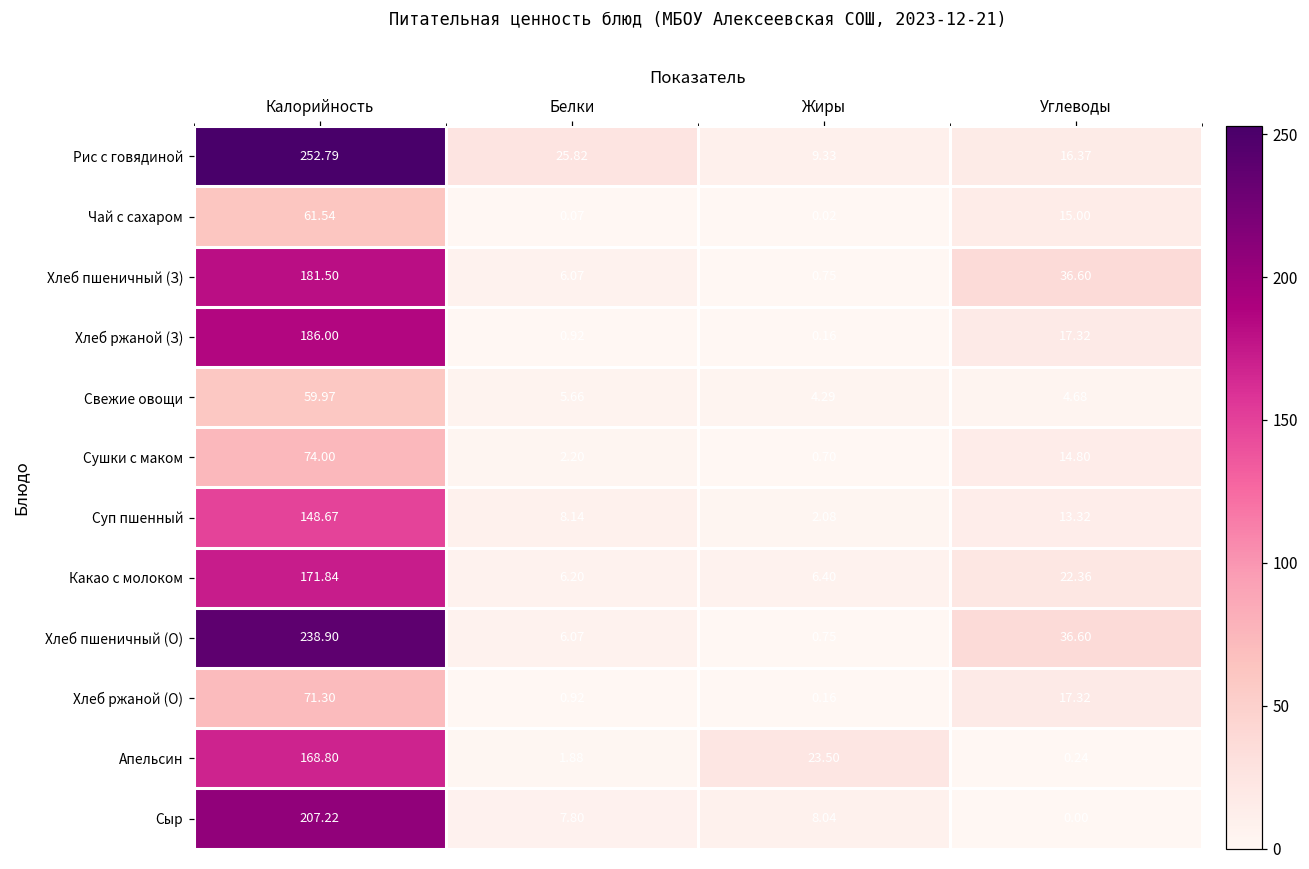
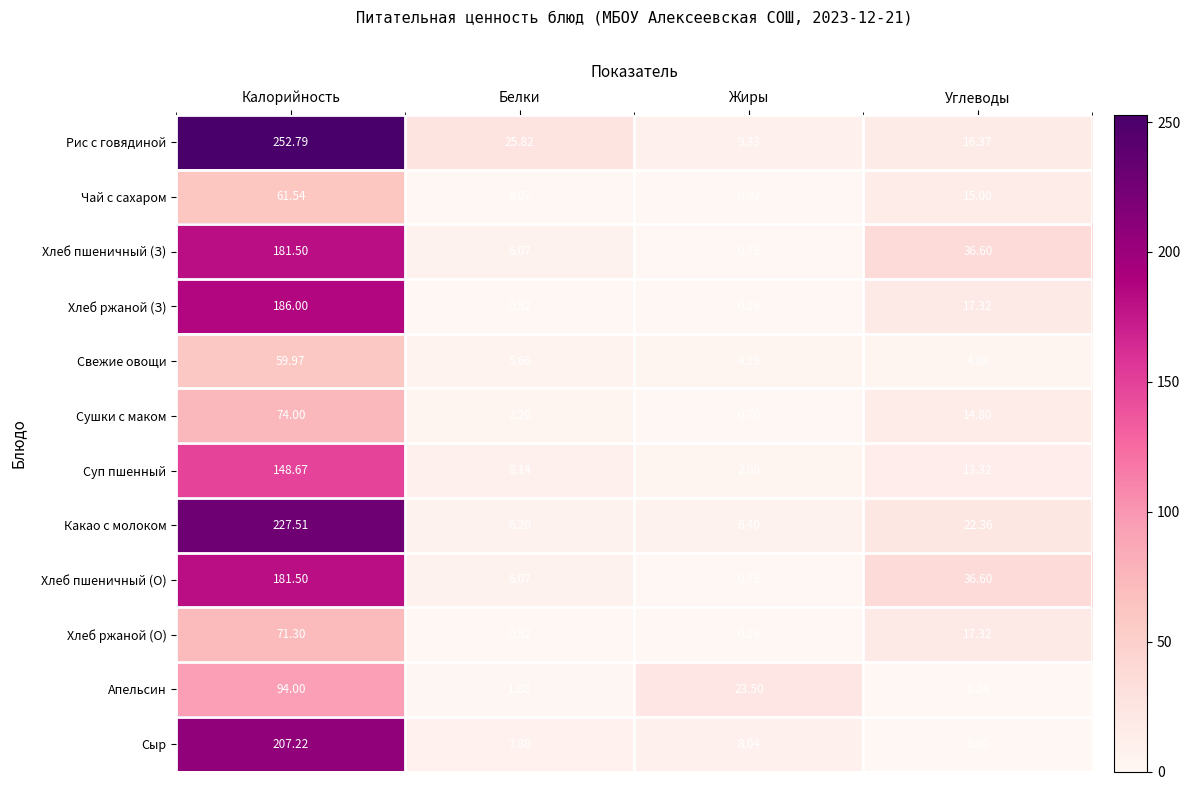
Какао с молоком, Калорийность: 171.84 -> 227.51
Хлеб пшеничный (О), Калорийность: 238.90 -> 181.50
Апельсин, Калорийность: 168.80 -> 94.00
